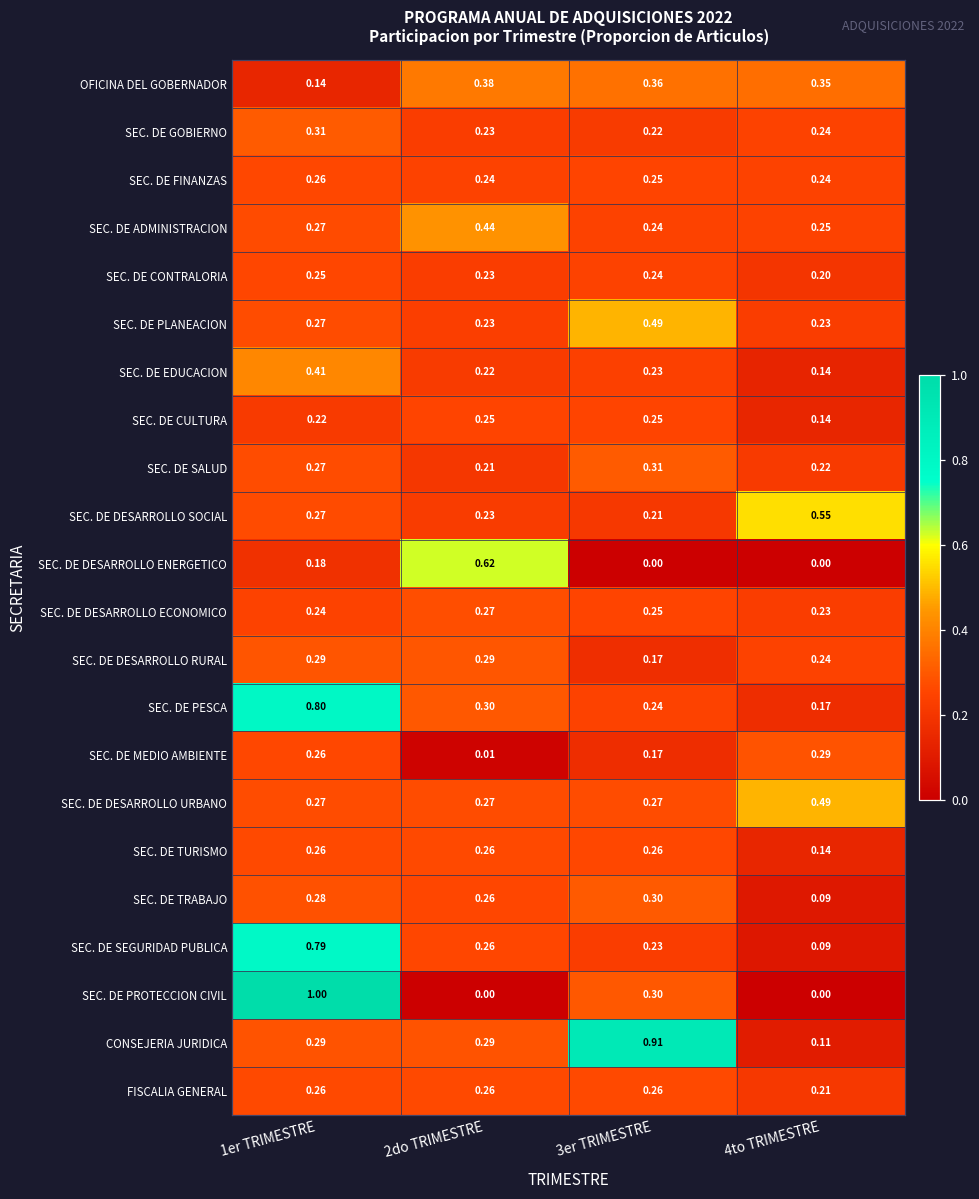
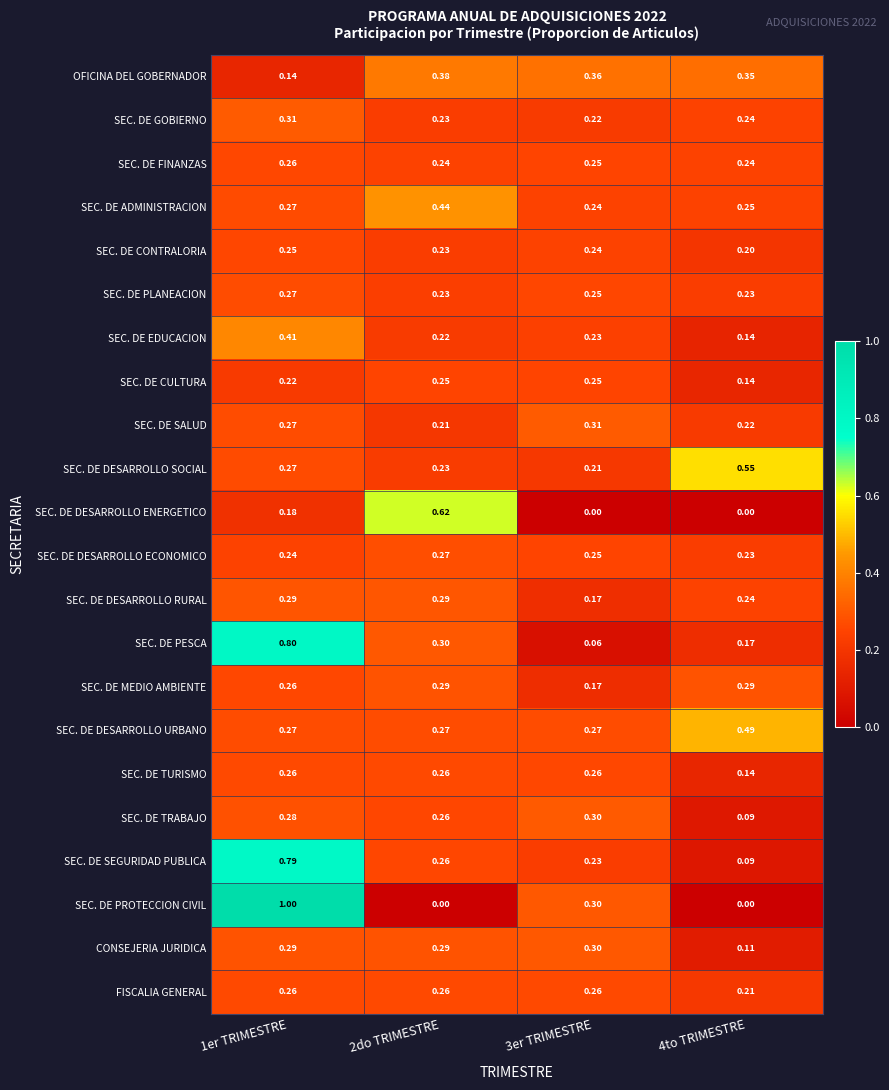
SEC. DE PLANEACION, 3er TRIMESTRE: 0.49 -> 0.25
SEC. DE PESCA, 3er TRIMESTRE: 0.24 -> 0.06
SEC. DE MEDIO AMBIENTE, 2do TRIMESTRE: 0.01 -> 0.29
CONSEJERIA JURIDICA, 3er TRIMESTRE: 0.91 -> 0.30
